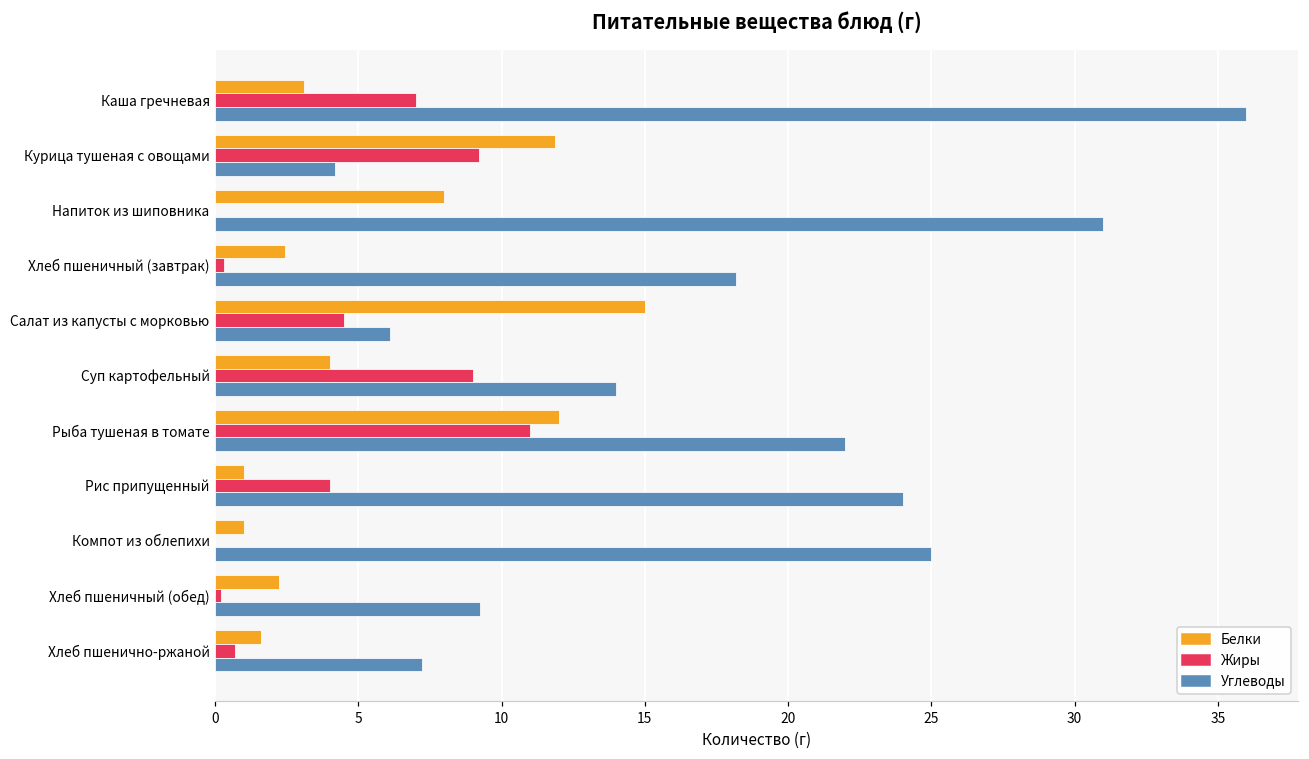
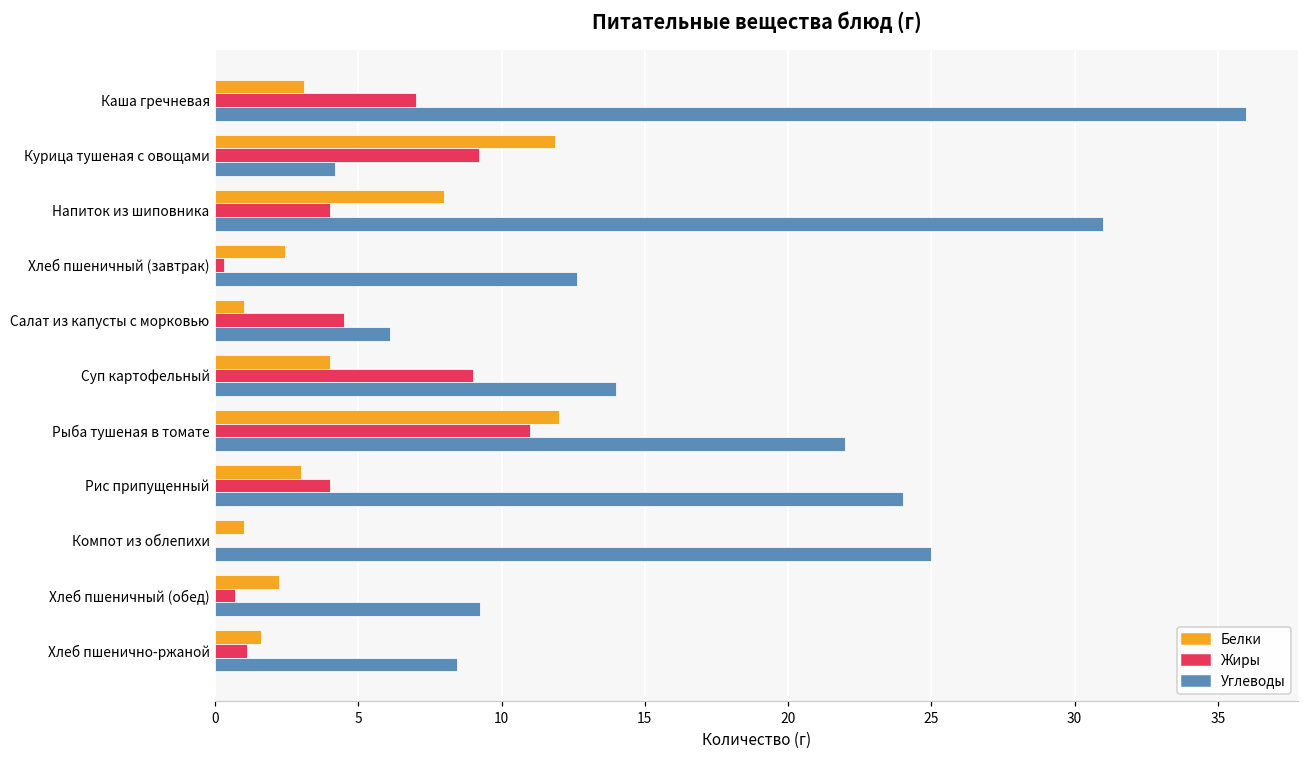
Жиры, Напиток из шиповника: 0 -> 4
Углеводы, Хлеб пшеничный (завтрак): 18.2 -> 12.6
Белки, Салат из капусты с морковью: 15 -> 1
Белки, Рис припущенный: 1 -> 3
Жиры, Хлеб пшеничный (обед): 0.2 -> 0.7
Жиры, Хлеб пшенично-ржаной: 0.7 -> 1.1
Углеводы, Хлеб пшенично-ржаной: 7.2 -> 8.4
